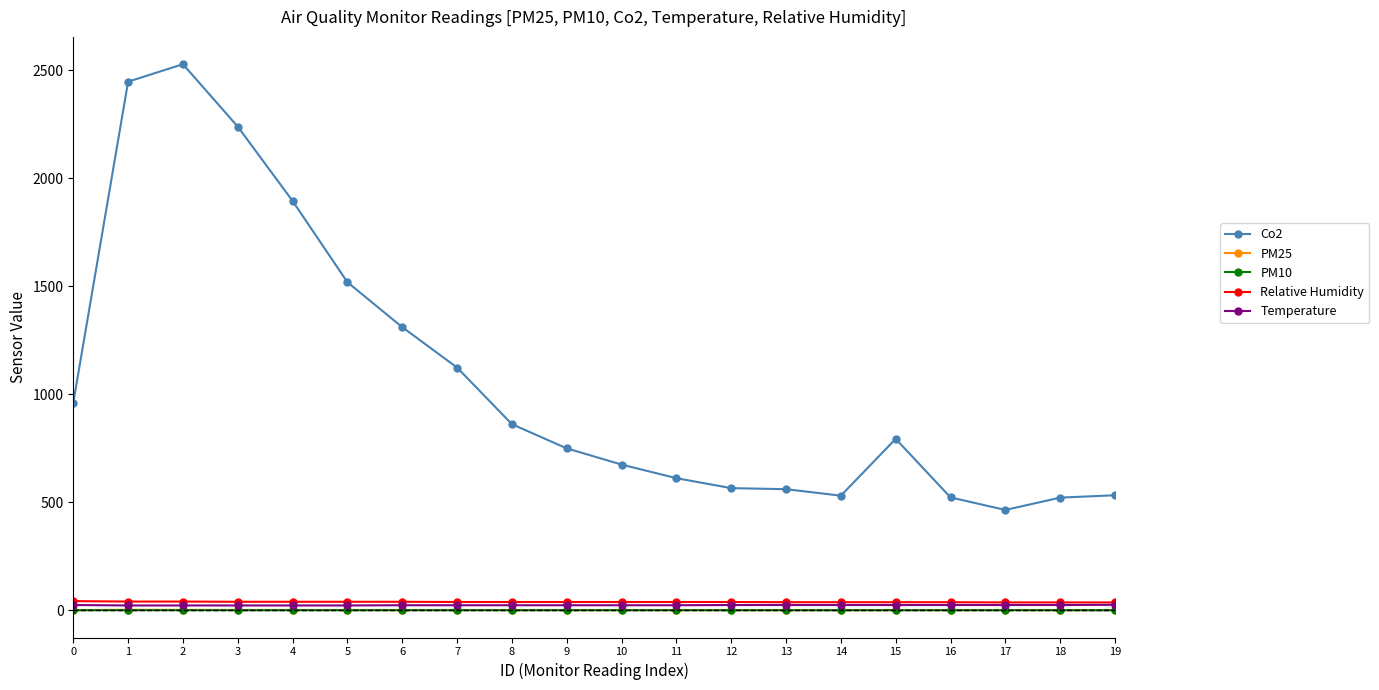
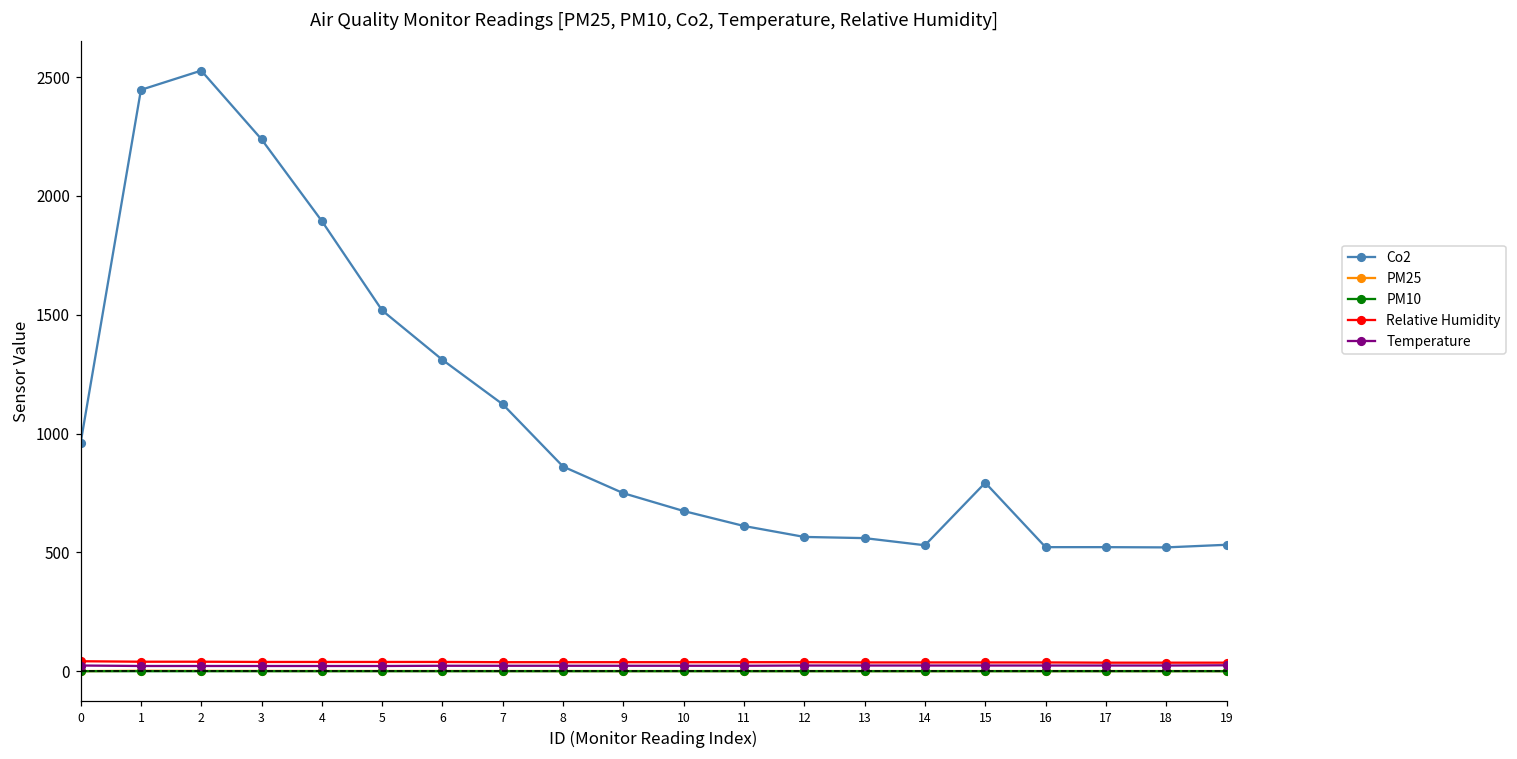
Co2, 17: 460 -> 520
